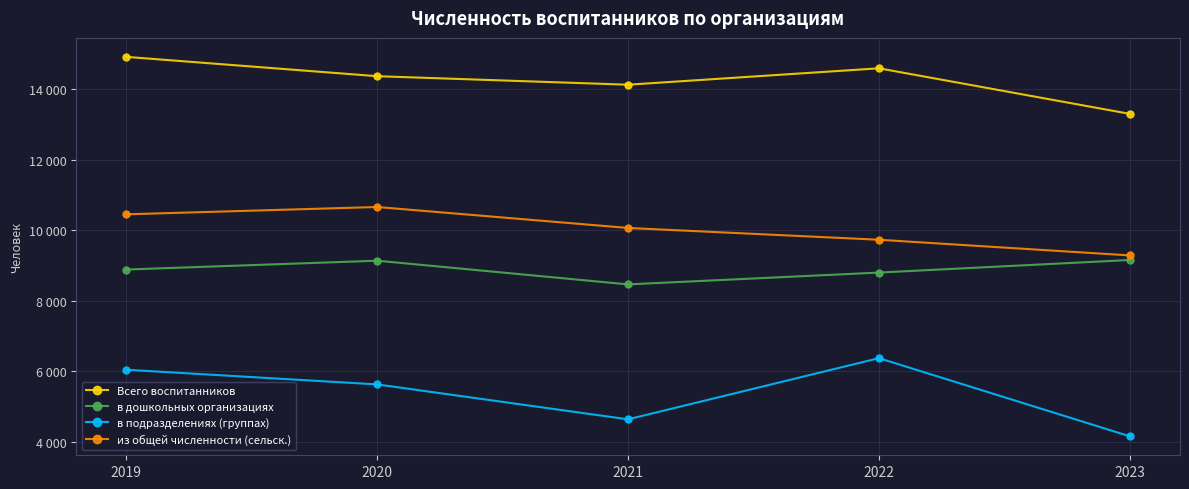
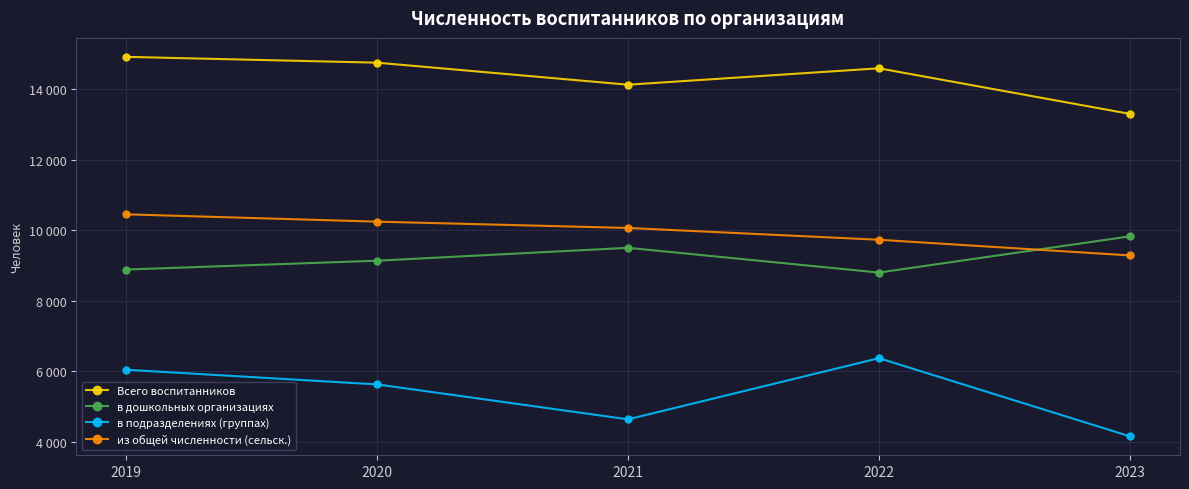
Всего воспитанников, 2020: 14400 -> 14800
из общей численности (сельск.), 2020: 10700 -> 10200
в дошкольных организациях, 2021: 8500 -> 9500
в дошкольных организациях, 2023: 9200 -> 9800
